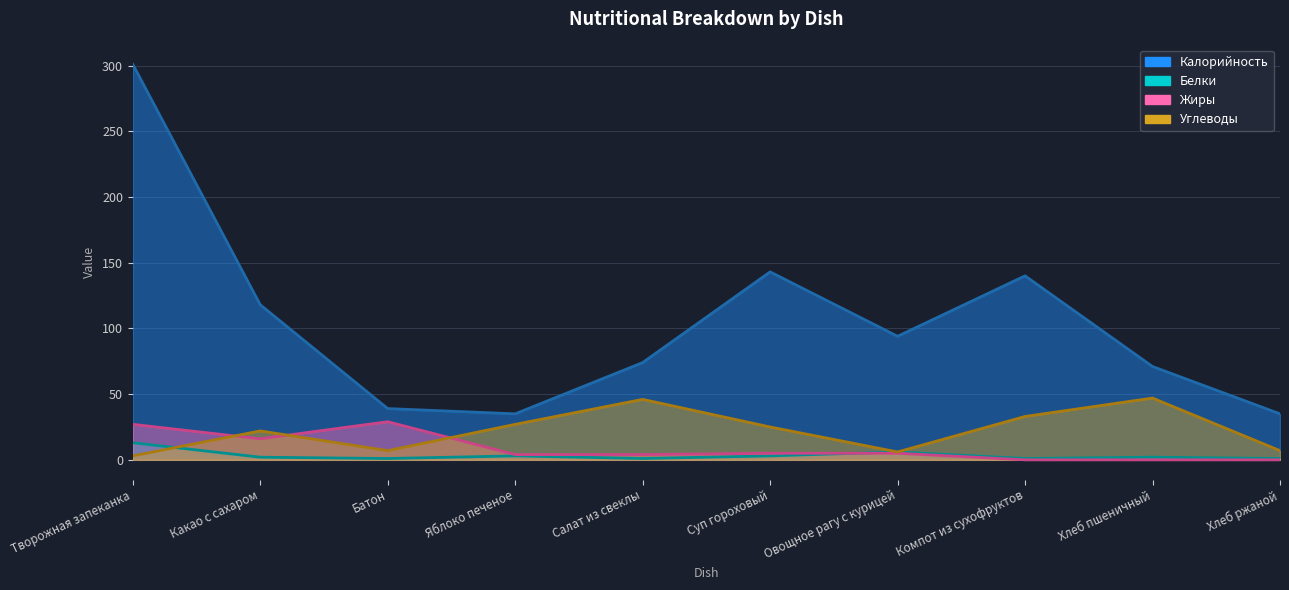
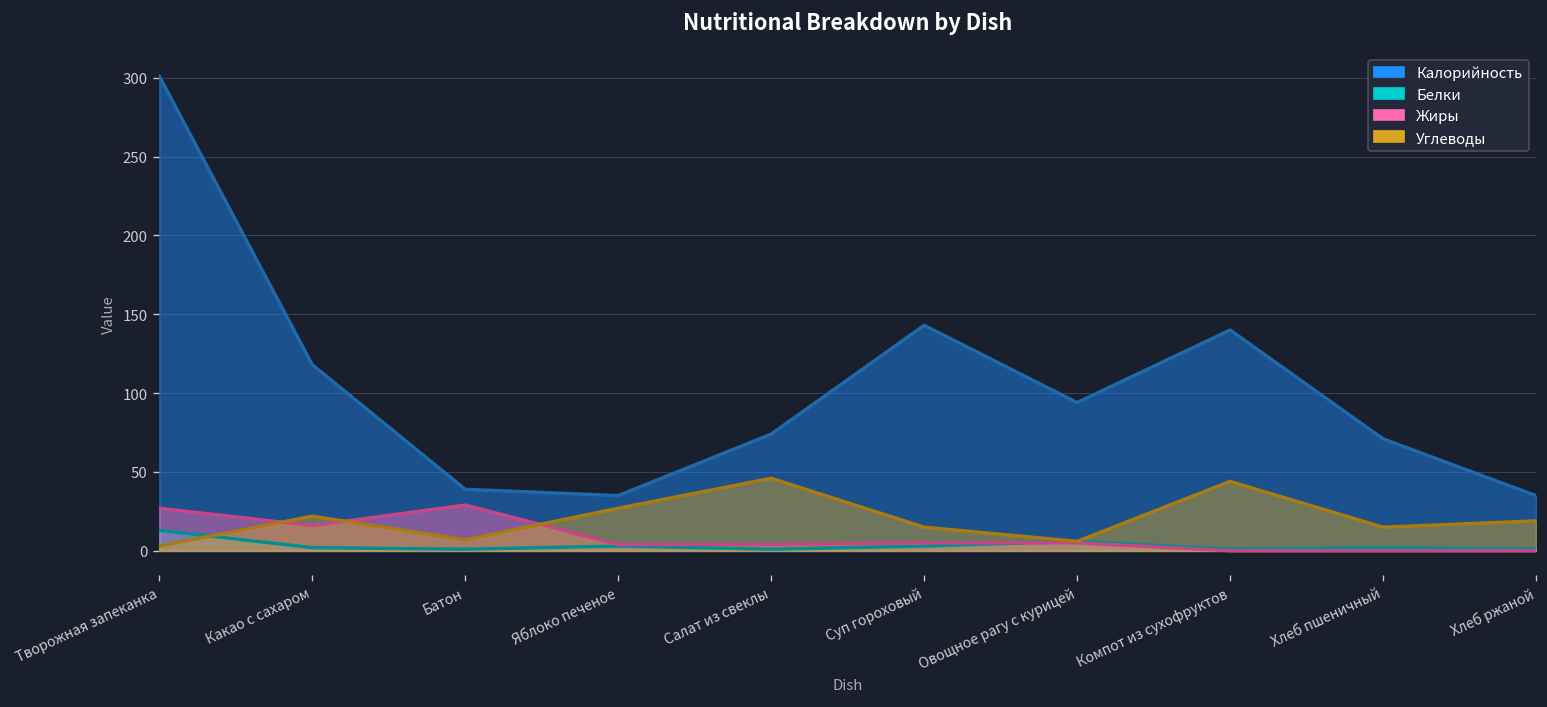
Углеводы, Суп гороховый: 25 -> 15
Углеводы, Компот из сухофруктов: 33 -> 44
Углеводы, Хлеб пшеничный: 47 -> 15
Углеводы, Хлеб ржаной: 7 -> 19
